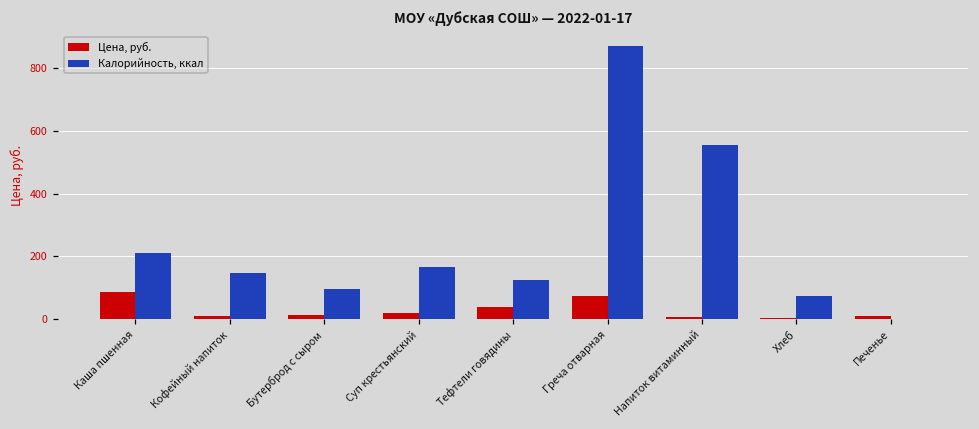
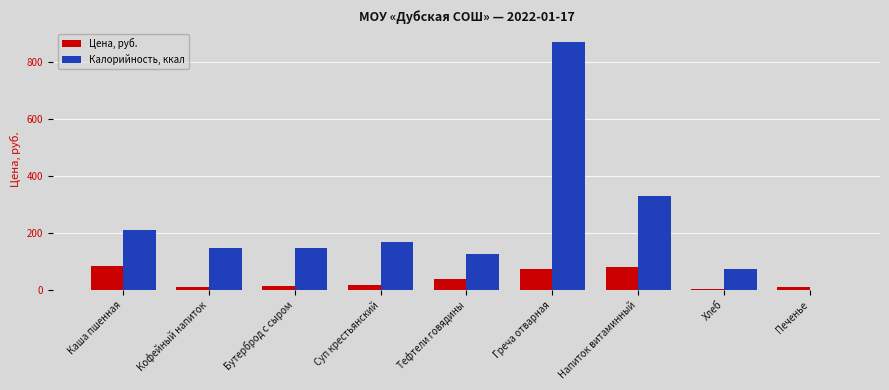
Калорийность, ккал, Бутерброд с сыром: 90 -> 150
Цена, руб., Напиток витаминный: 10 -> 80
Калорийность, ккал, Напиток витаминный: 560 -> 330
